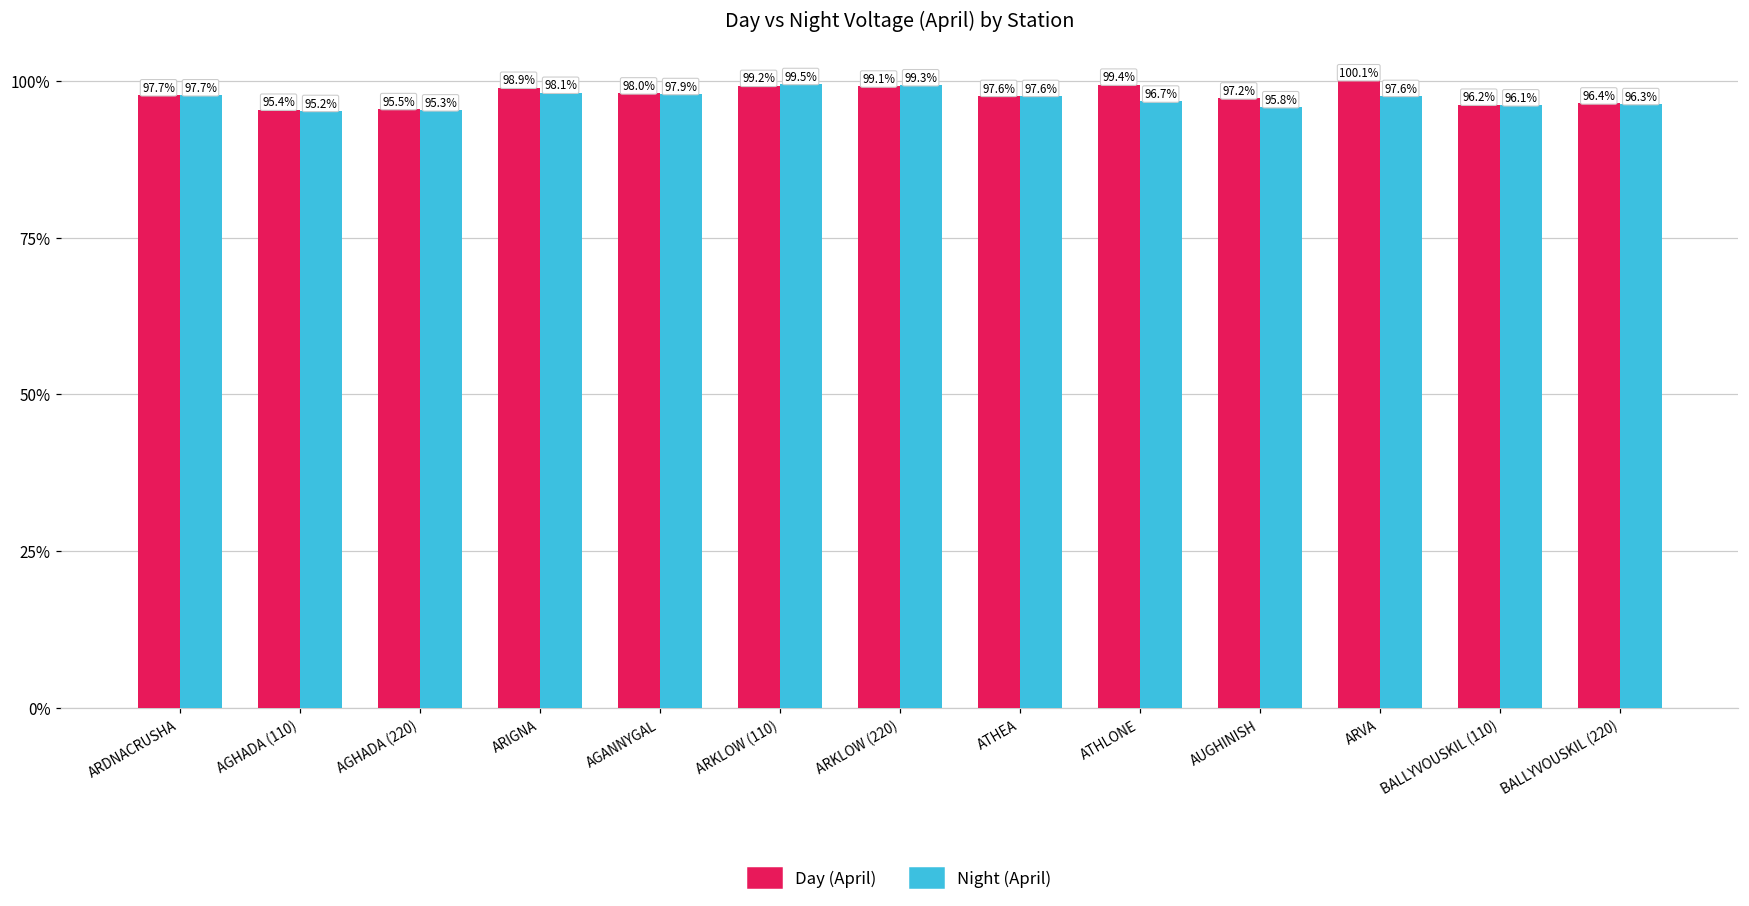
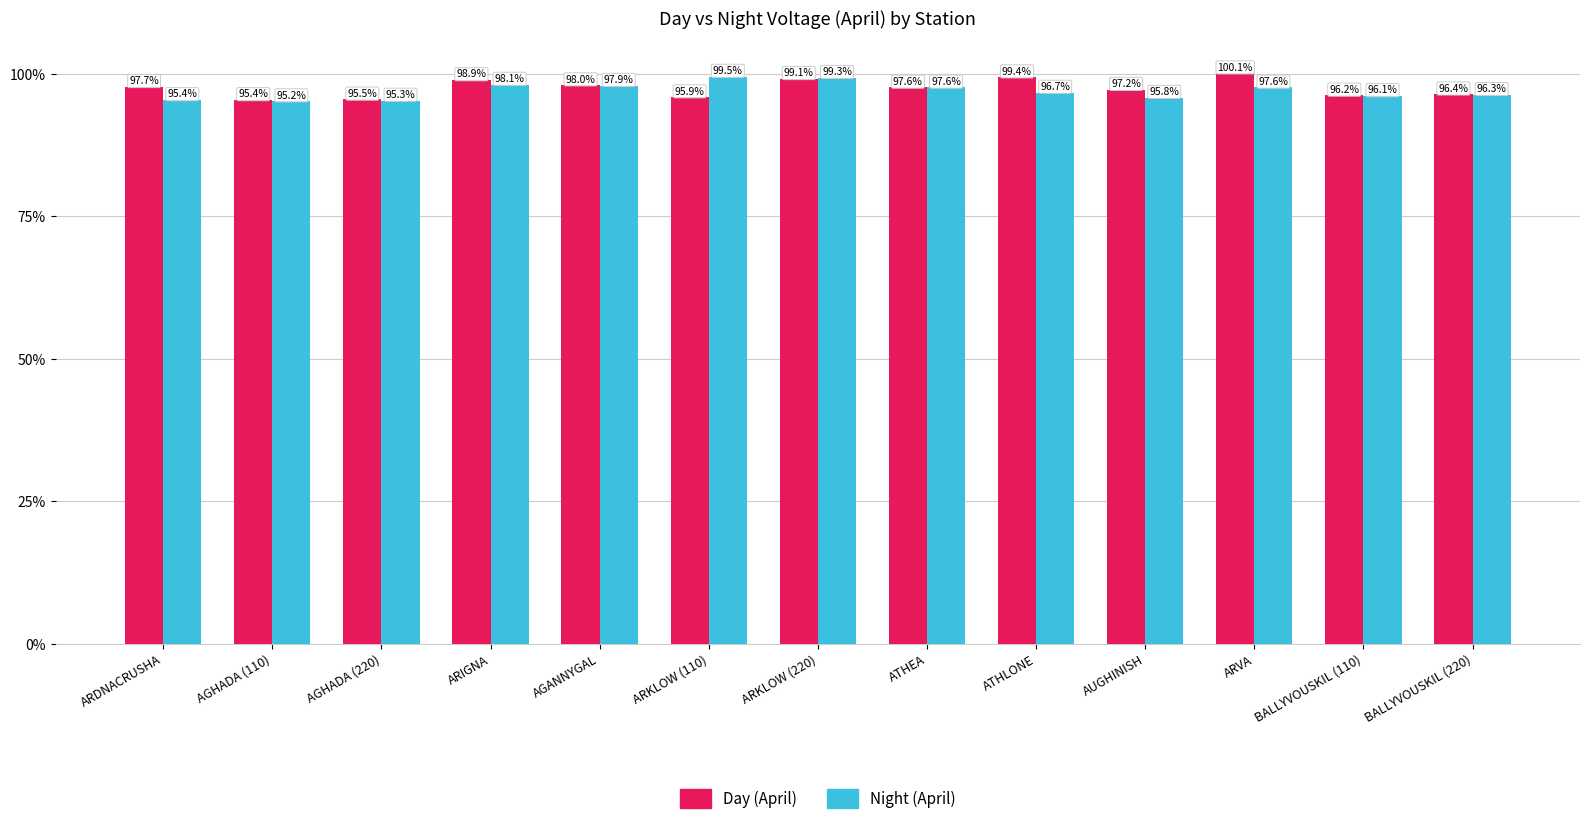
Night (April), ARDNACRUSHA: 97.7% -> 95.4%
Day (April), ARKLOW (110): 99.2% -> 95.9%
